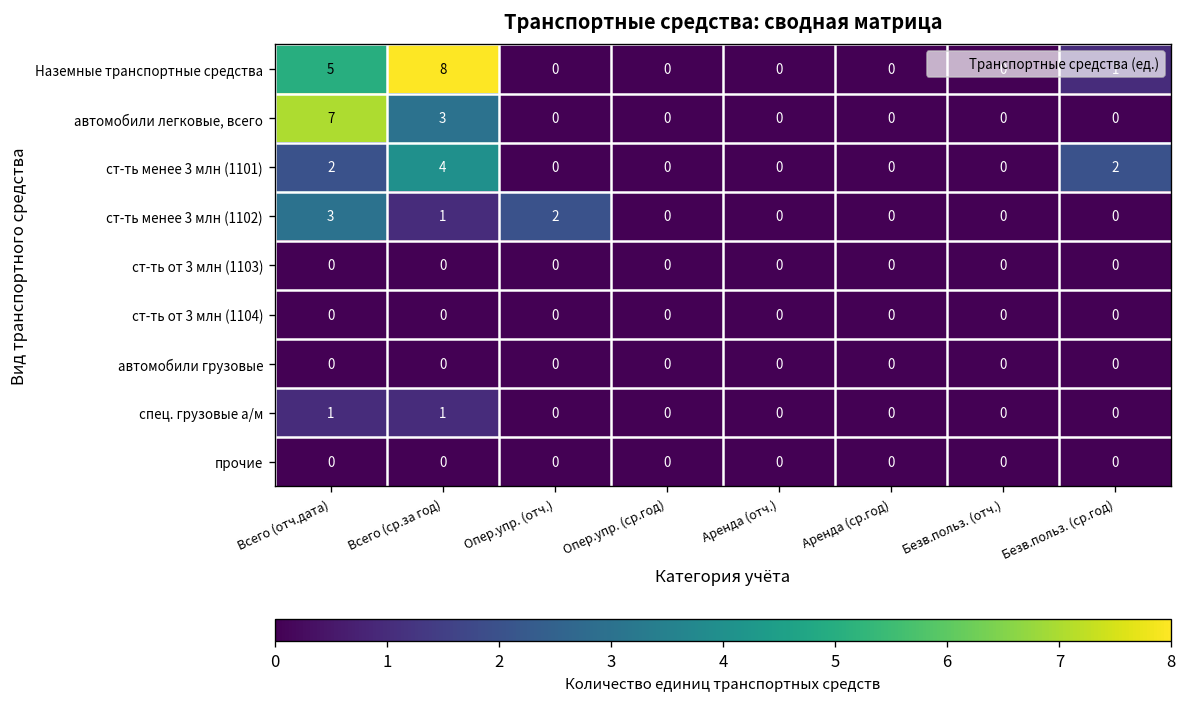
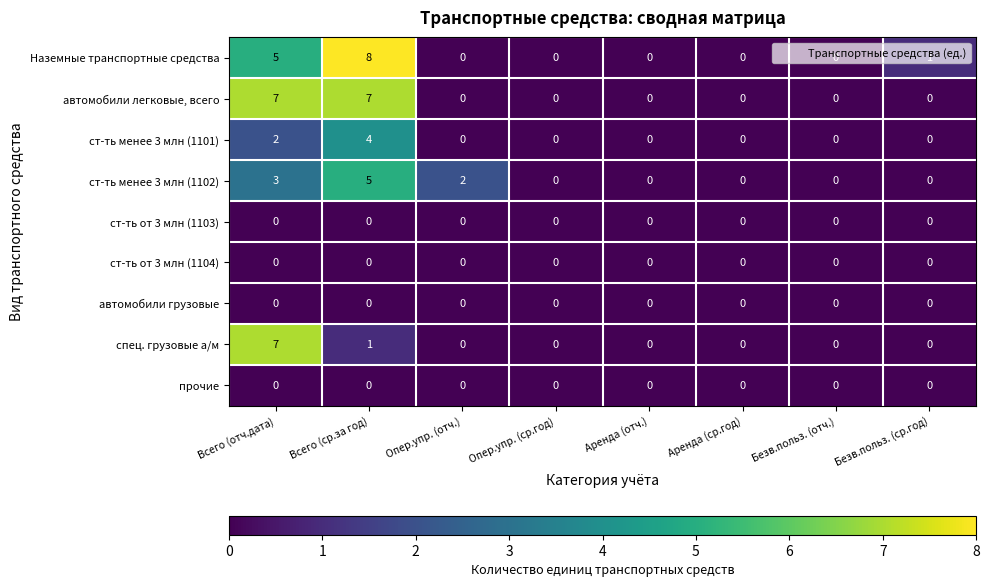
автомобили легковые, всего, Всего (ср.за год): 3 -> 7
ст-ть менее 3 млн (1101), Безв.польз. (ср.год): 2 -> 0
ст-ть менее 3 млн (1102), Всего (ср.за год): 1 -> 5
спец. грузовые а/м, Всего (отч.дата): 1 -> 7
